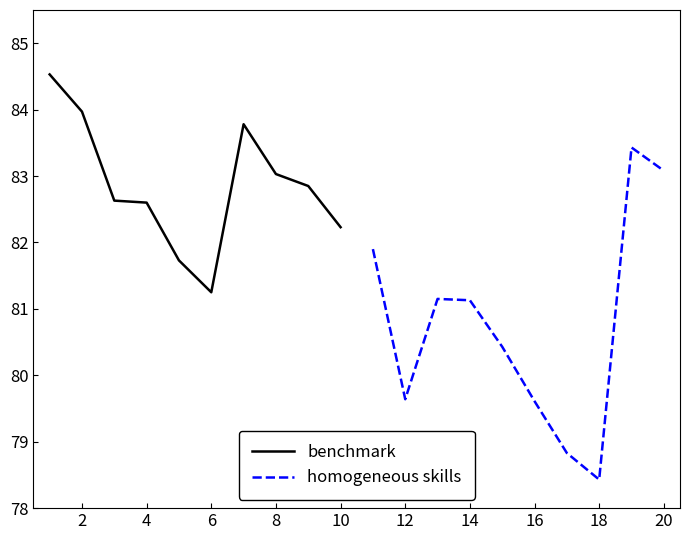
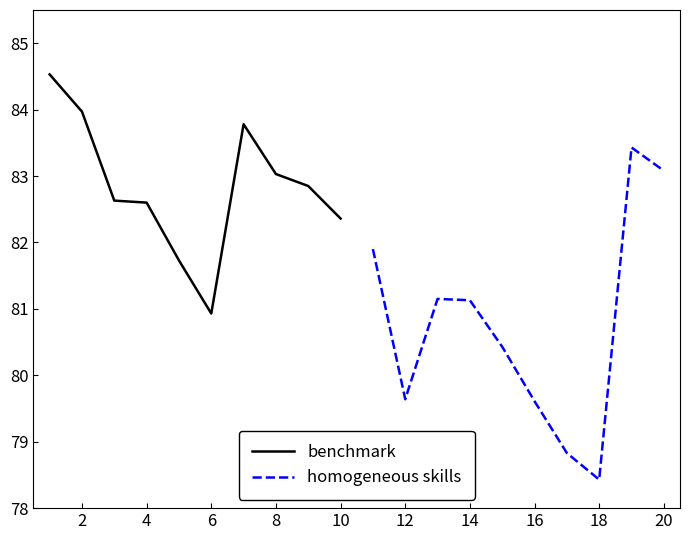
benchmark, 6: 81.3 -> 80.9
benchmark, 10: 82.2 -> 82.4
